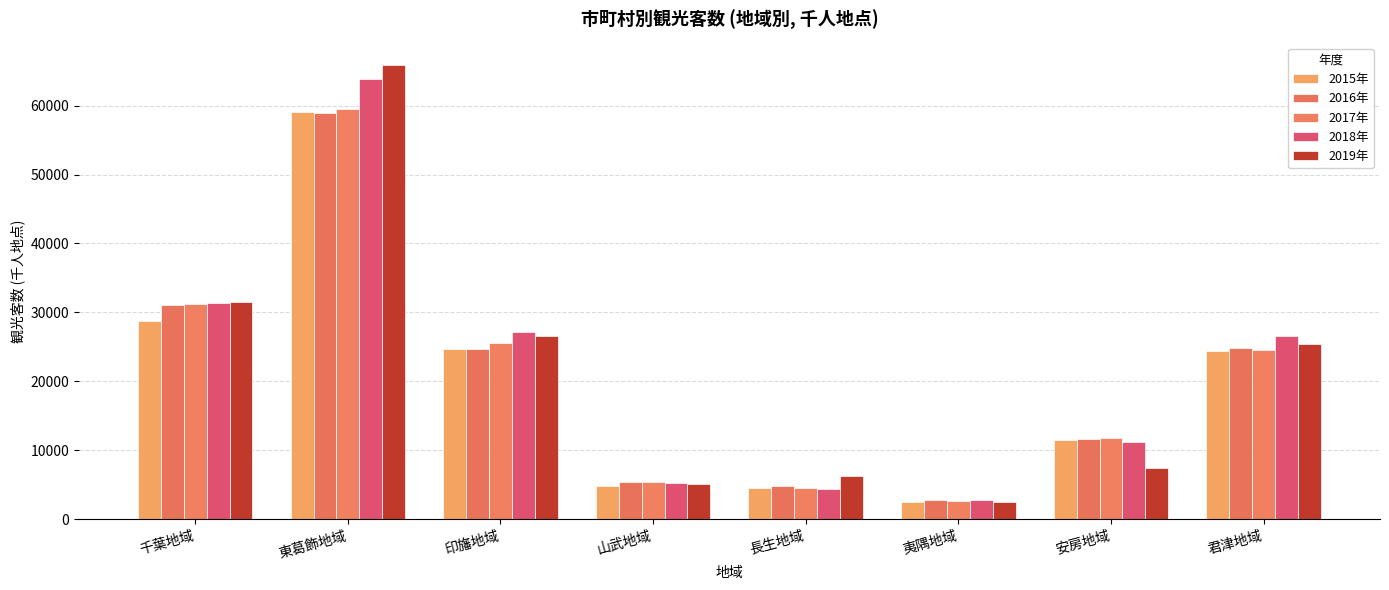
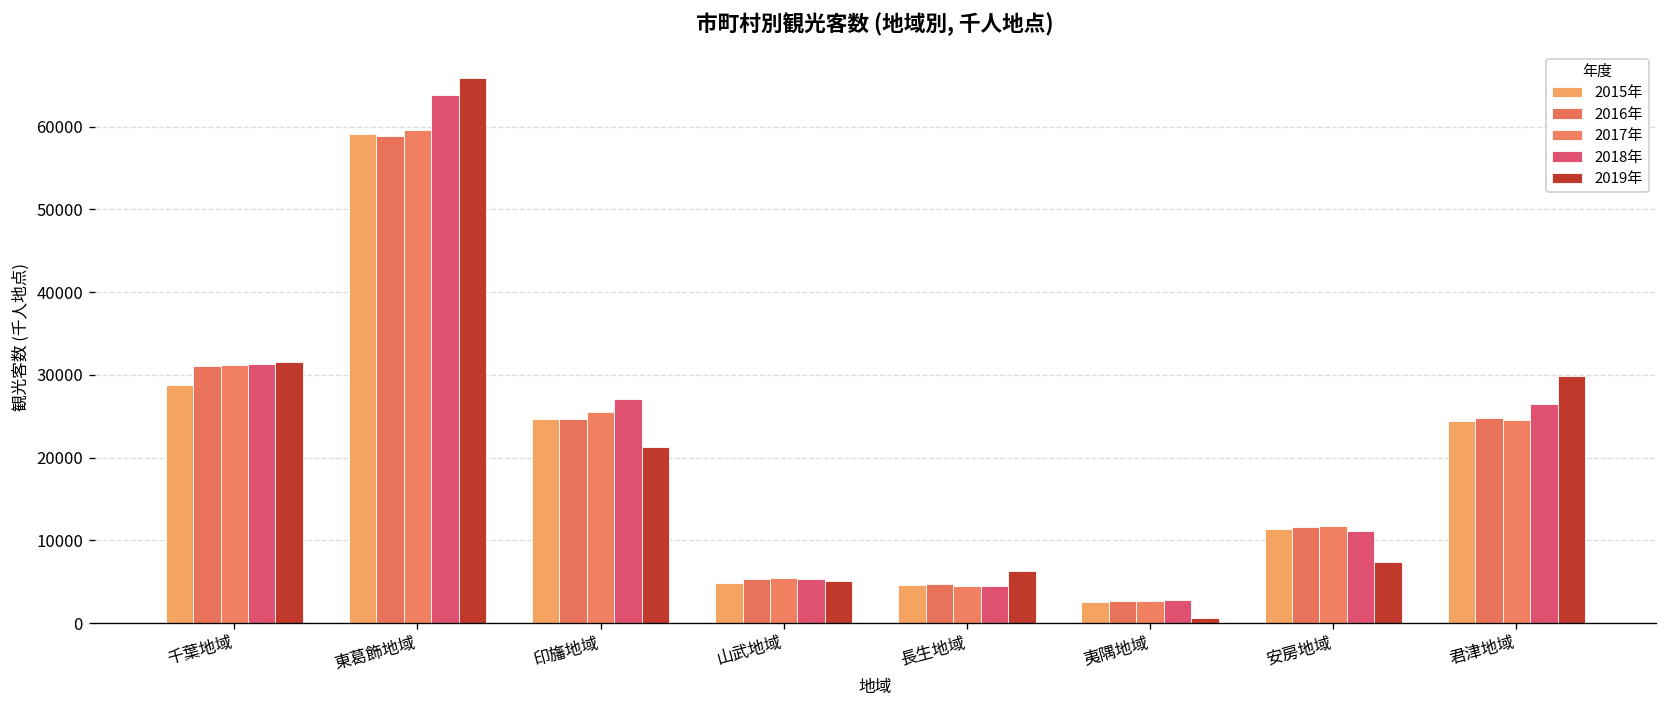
2019年, 印旛地域: 27000 -> 21000
2019年, 夷隅地域: 2000 -> 1000
2019年, 君津地域: 25000 -> 30000
